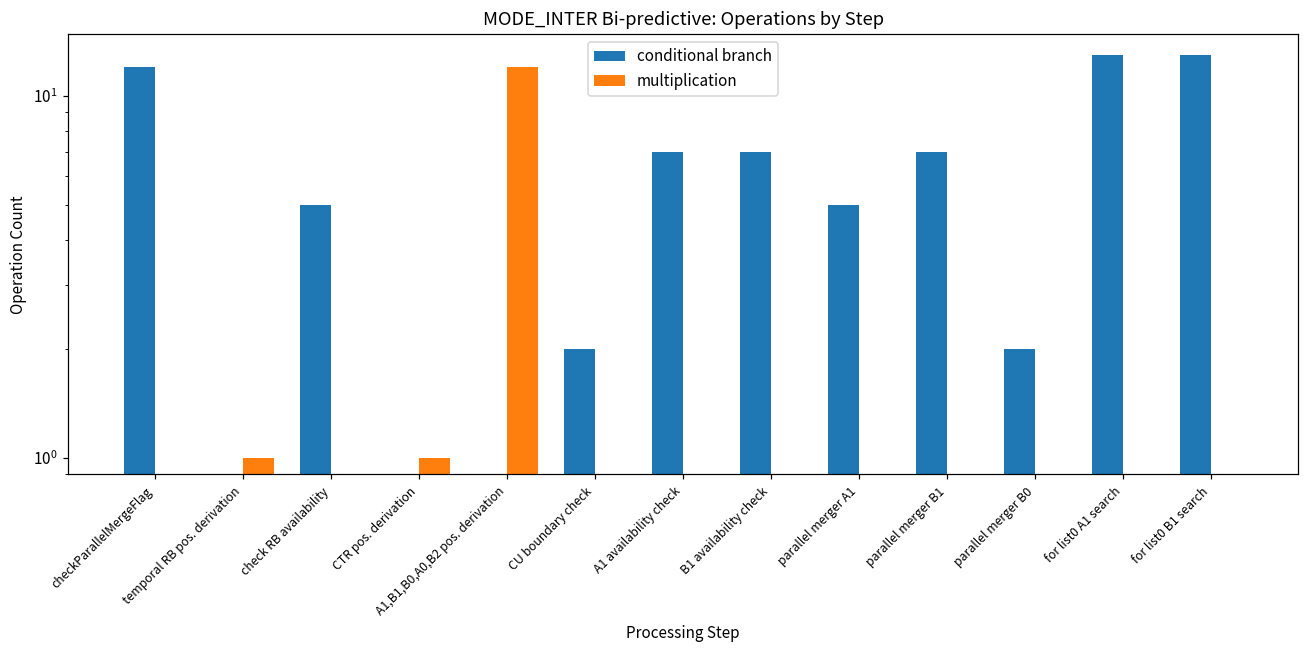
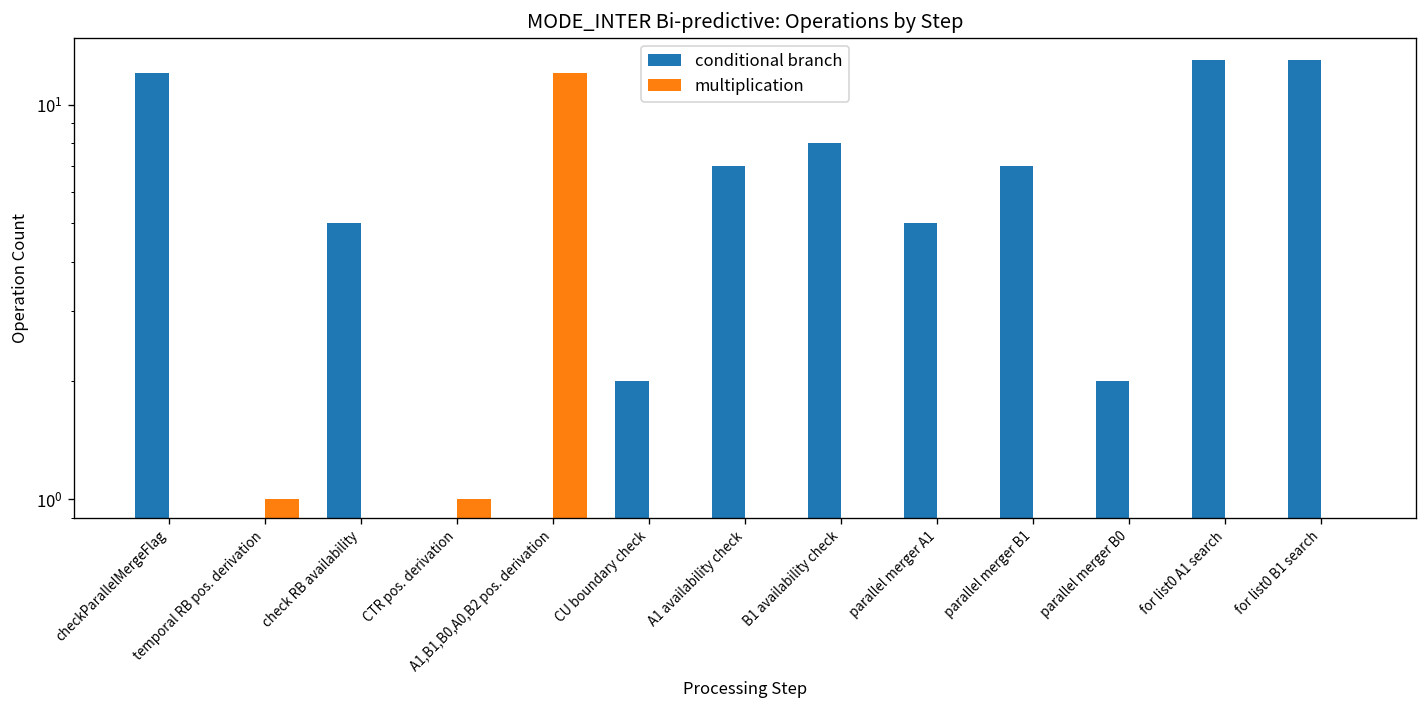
conditional branch, B1 availability check: 7 -> 8
